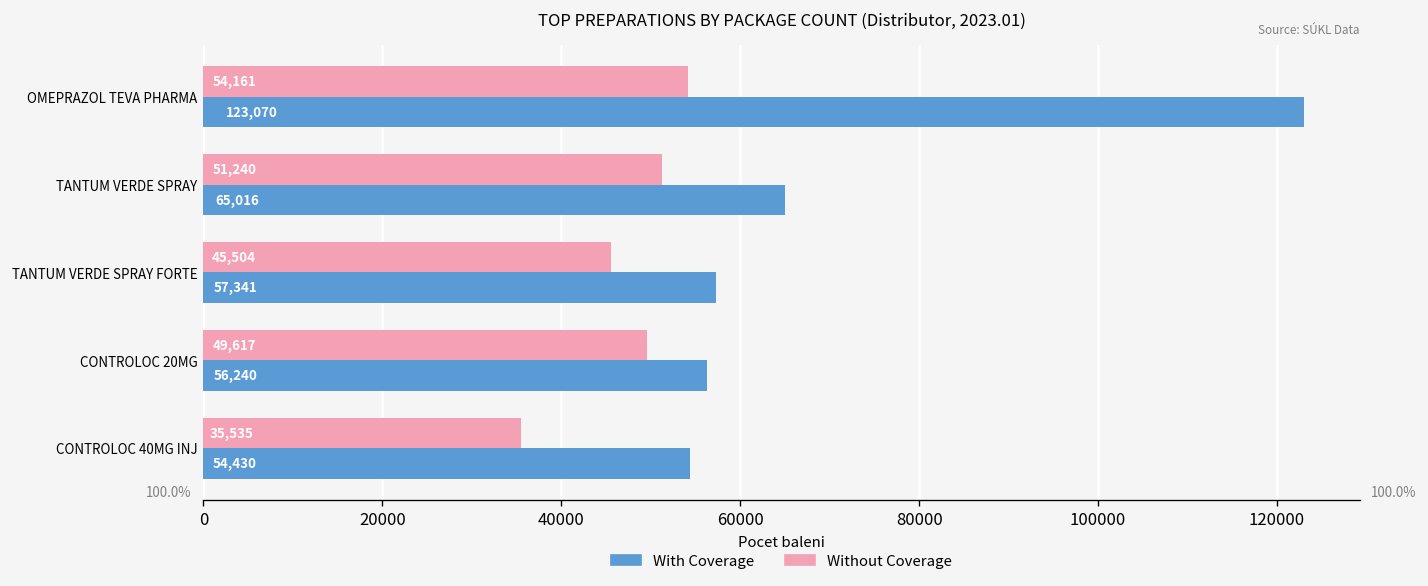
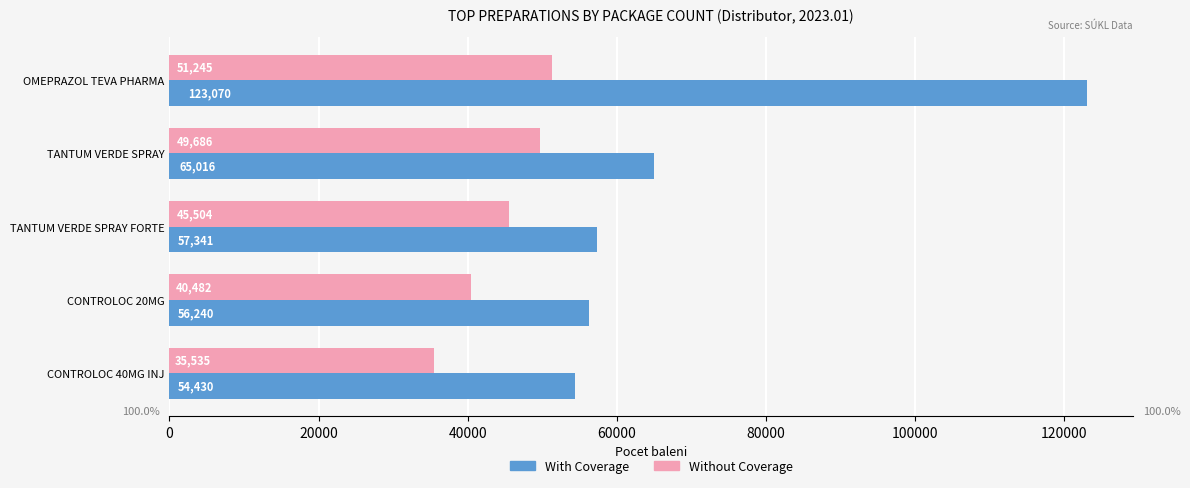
Without Coverage, OMEPRAZOL TEVA PHARMA: 54,161 -> 51,245
Without Coverage, TANTUM VERDE SPRAY: 51,240 -> 49,686
Without Coverage, CONTROLOC 20MG: 49,617 -> 40,482
